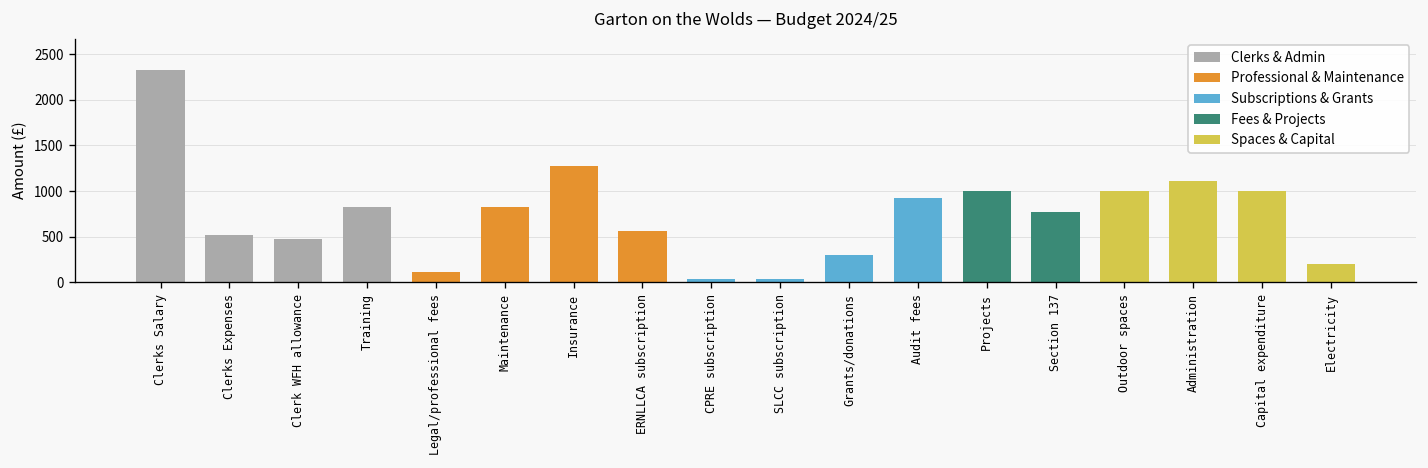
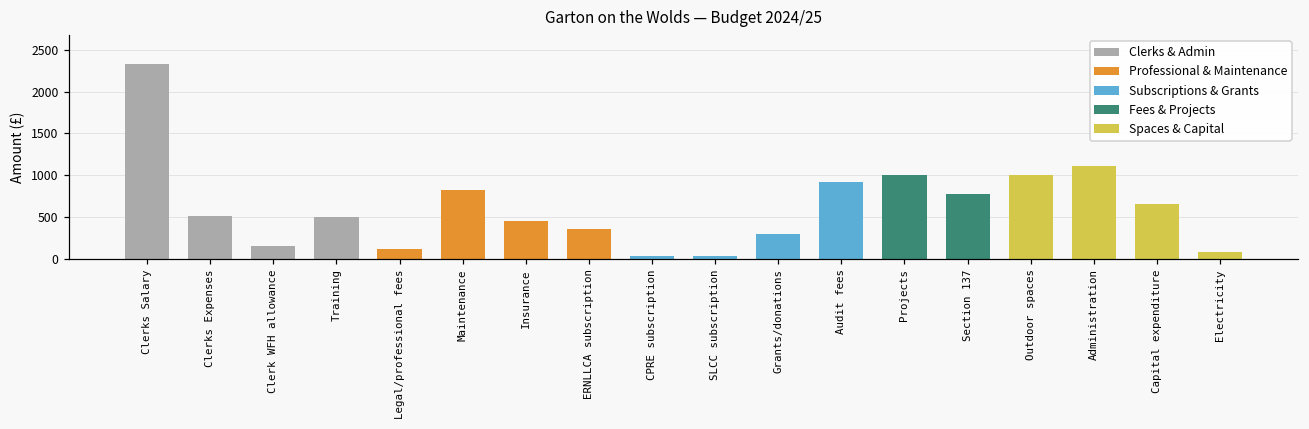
Clerks & Admin, Clerk WFH allowance: 500 -> 200
Clerks & Admin, Training: 800 -> 500
Professional & Maintenance, Insurance: 1300 -> 500
Professional & Maintenance, ERNLLCA subscription: 600 -> 400
Spaces & Capital, Capital expenditure: 1000 -> 700
Spaces & Capital, Electricity: 200 -> 100
